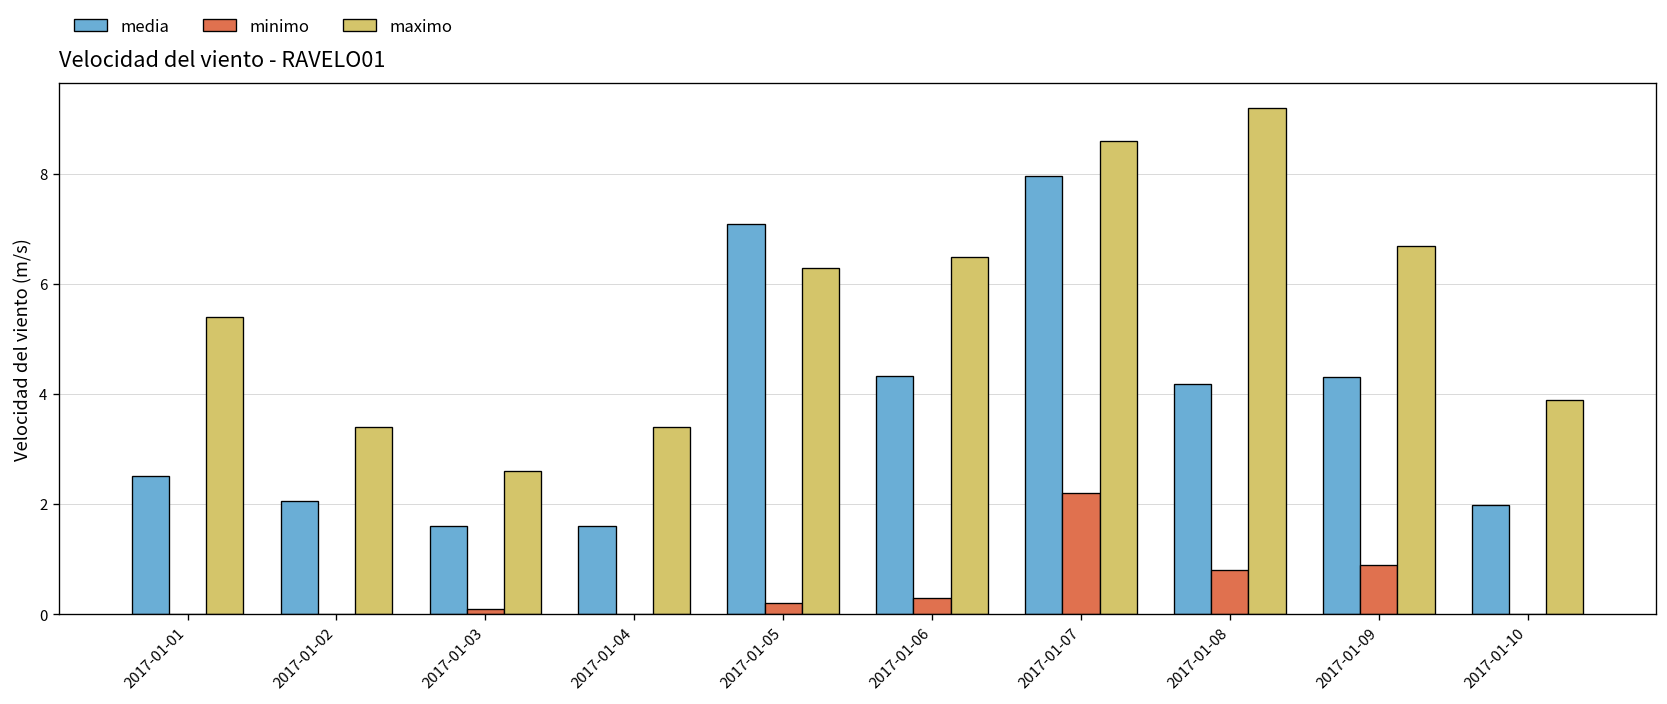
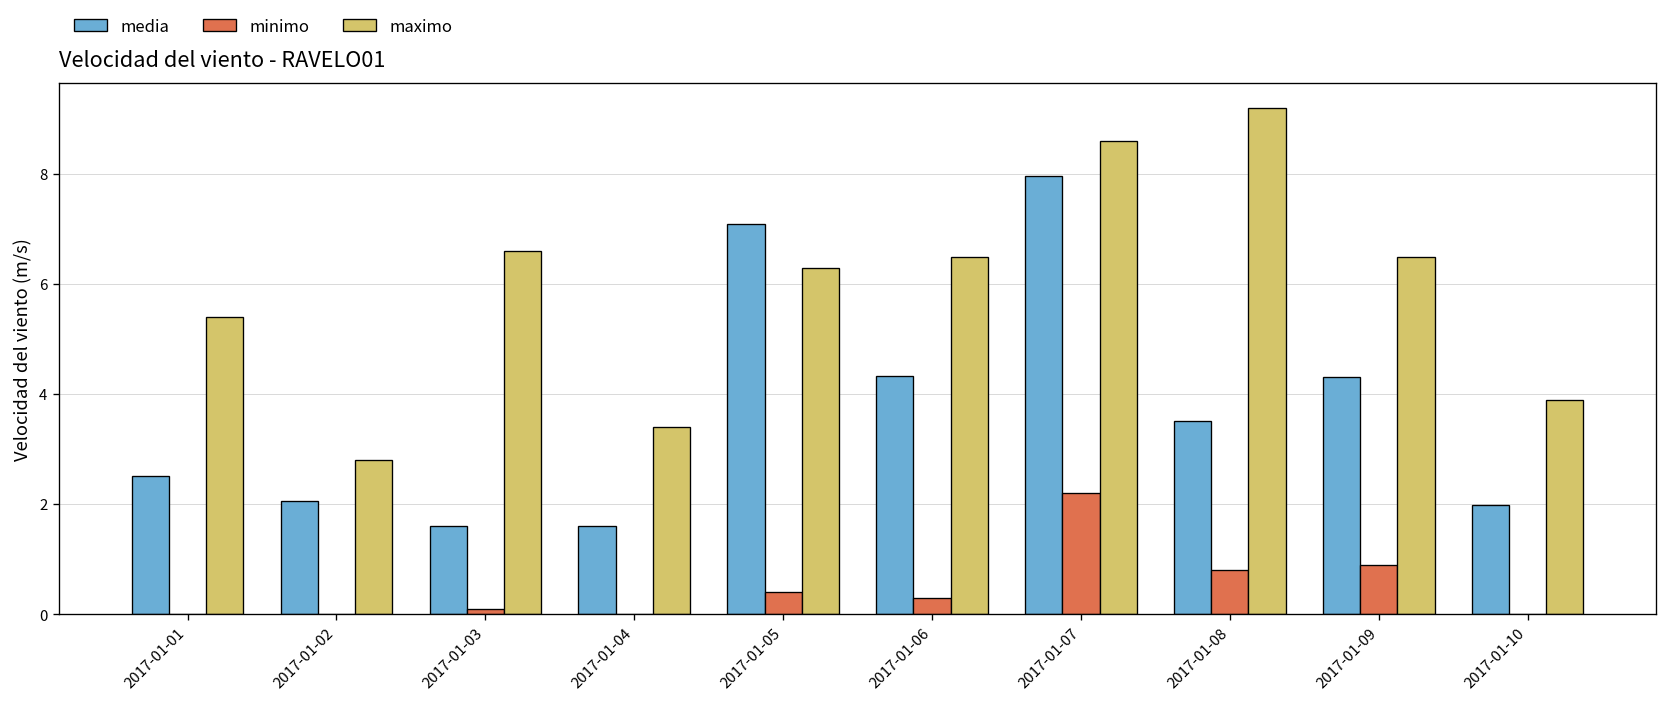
maximo, 2017-01-02: 3.4 -> 2.8
maximo, 2017-01-03: 2.6 -> 6.6
minimo, 2017-01-05: 0.2 -> 0.4
media, 2017-01-08: 4.2 -> 3.5
maximo, 2017-01-09: 6.7 -> 6.5
